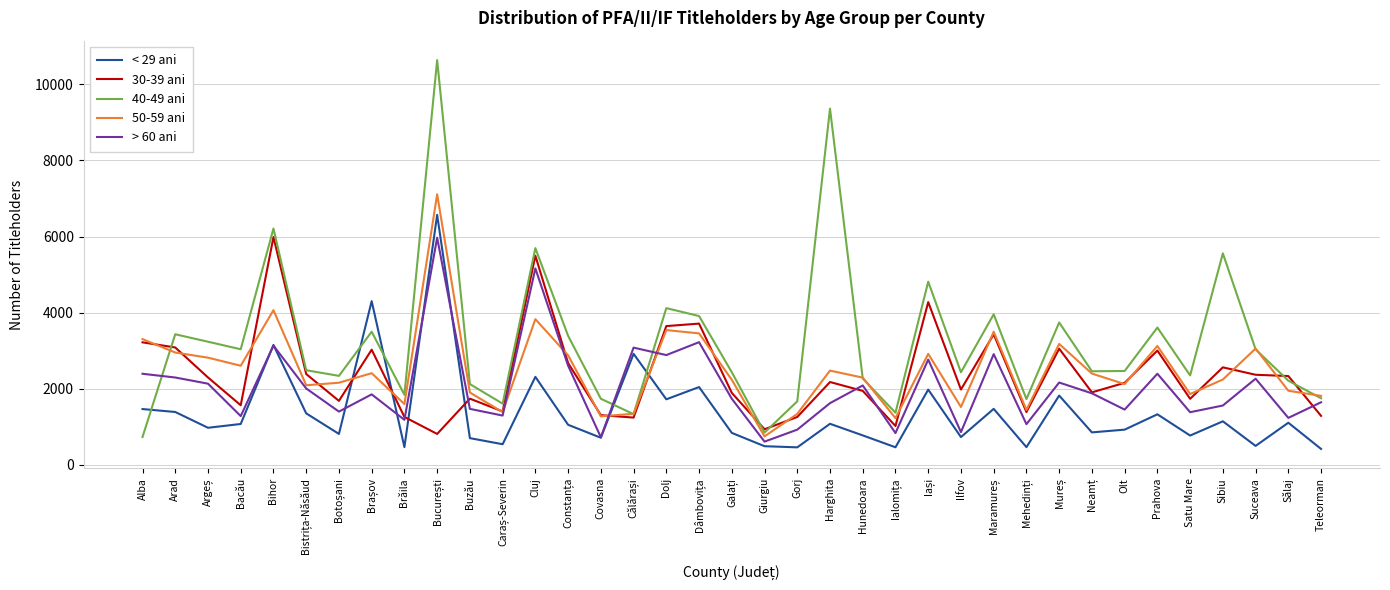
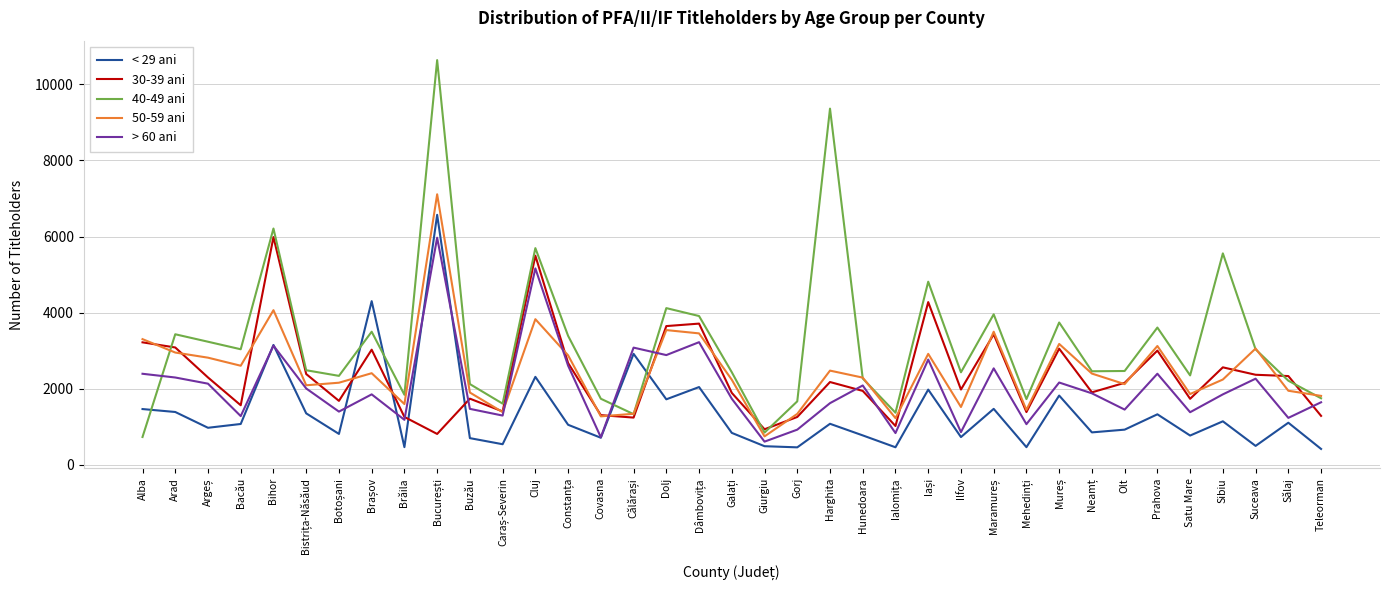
> 60 ani, Maramureș: 2900 -> 2500
> 60 ani, Sibiu: 1600 -> 1900
